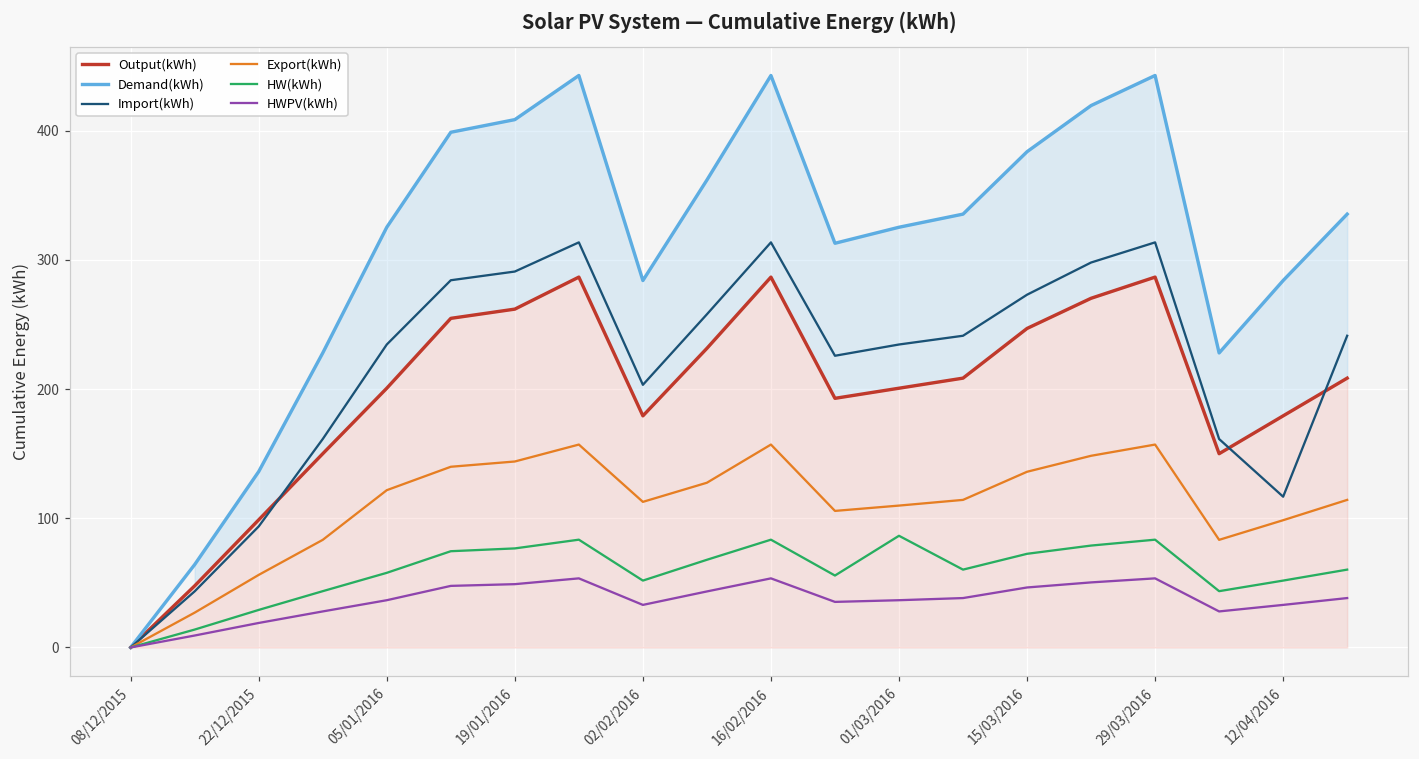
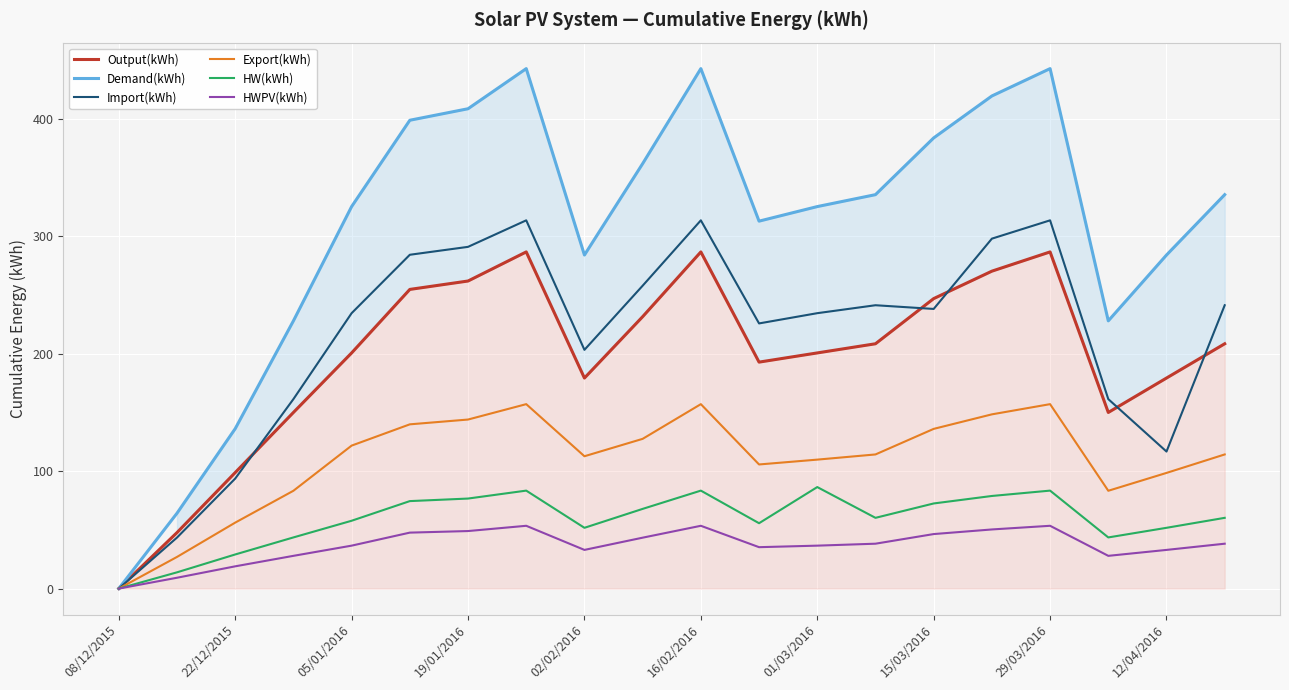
Import(kWh), 15/03/2016: 273 -> 238
